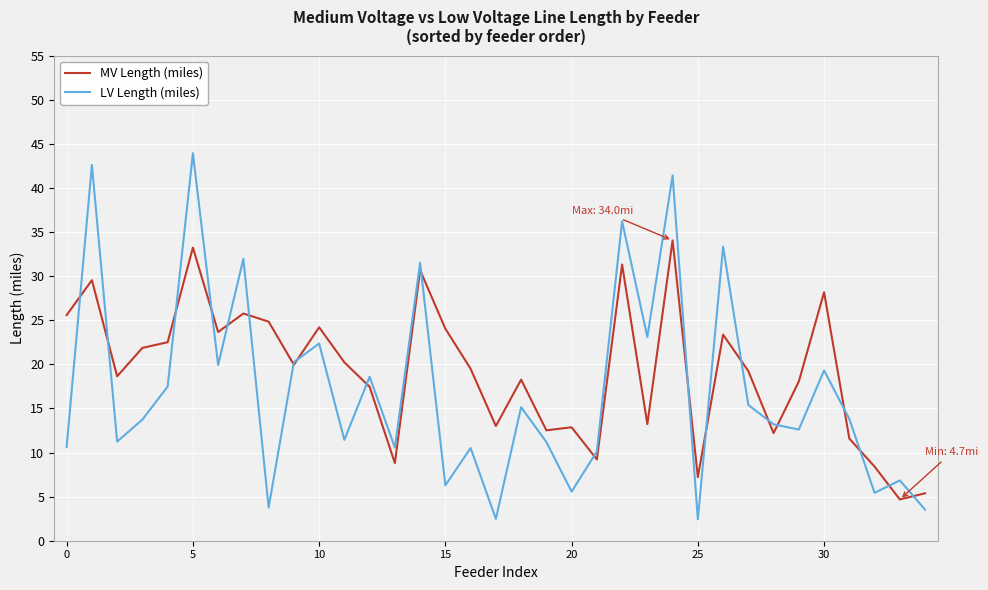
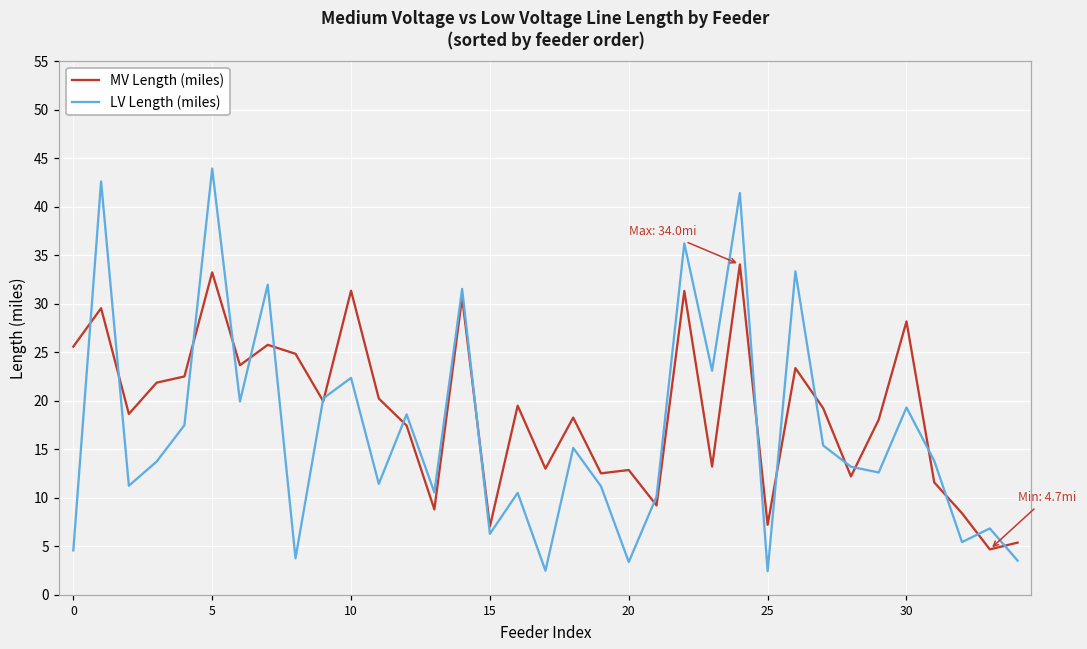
LV Length (miles), 0: 11 -> 5
MV Length (miles), 10: 24 -> 31
MV Length (miles), 15: 24 -> 7
LV Length (miles), 20: 6 -> 3
